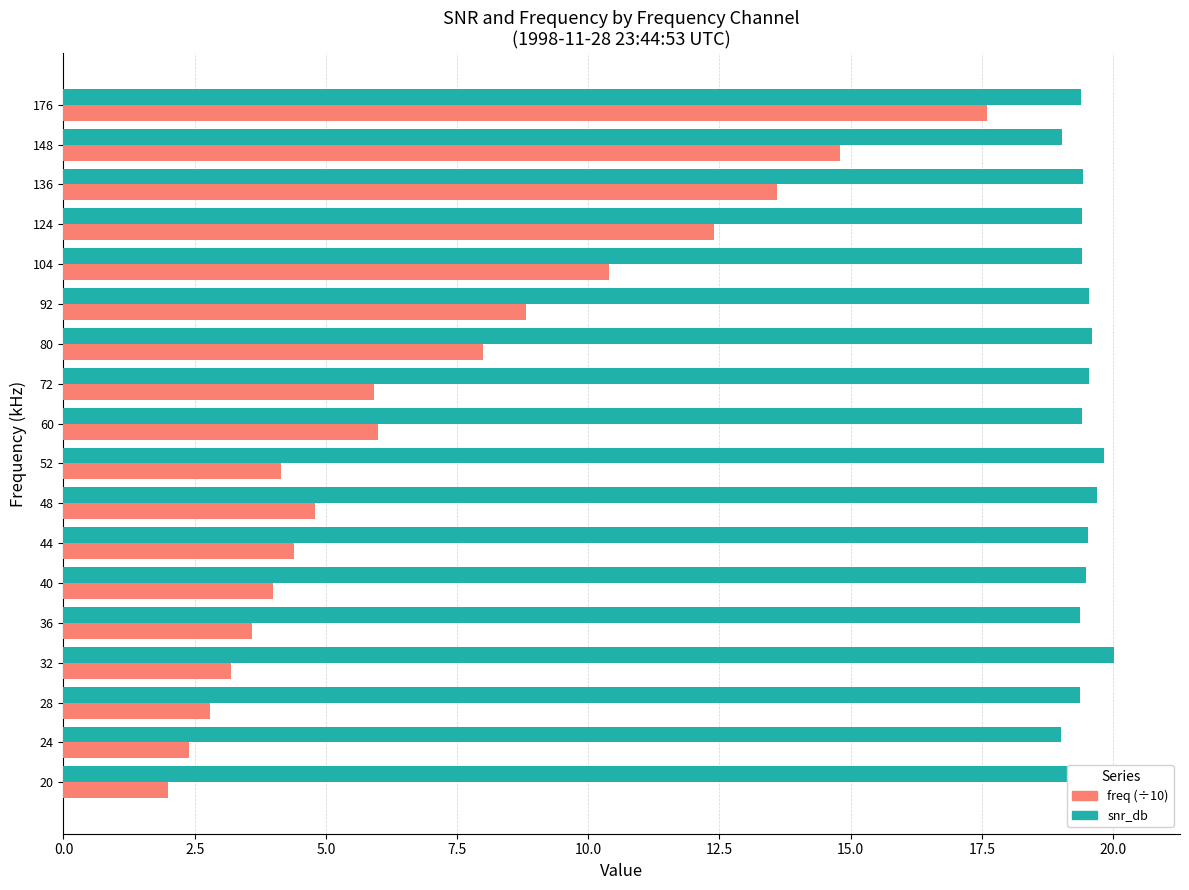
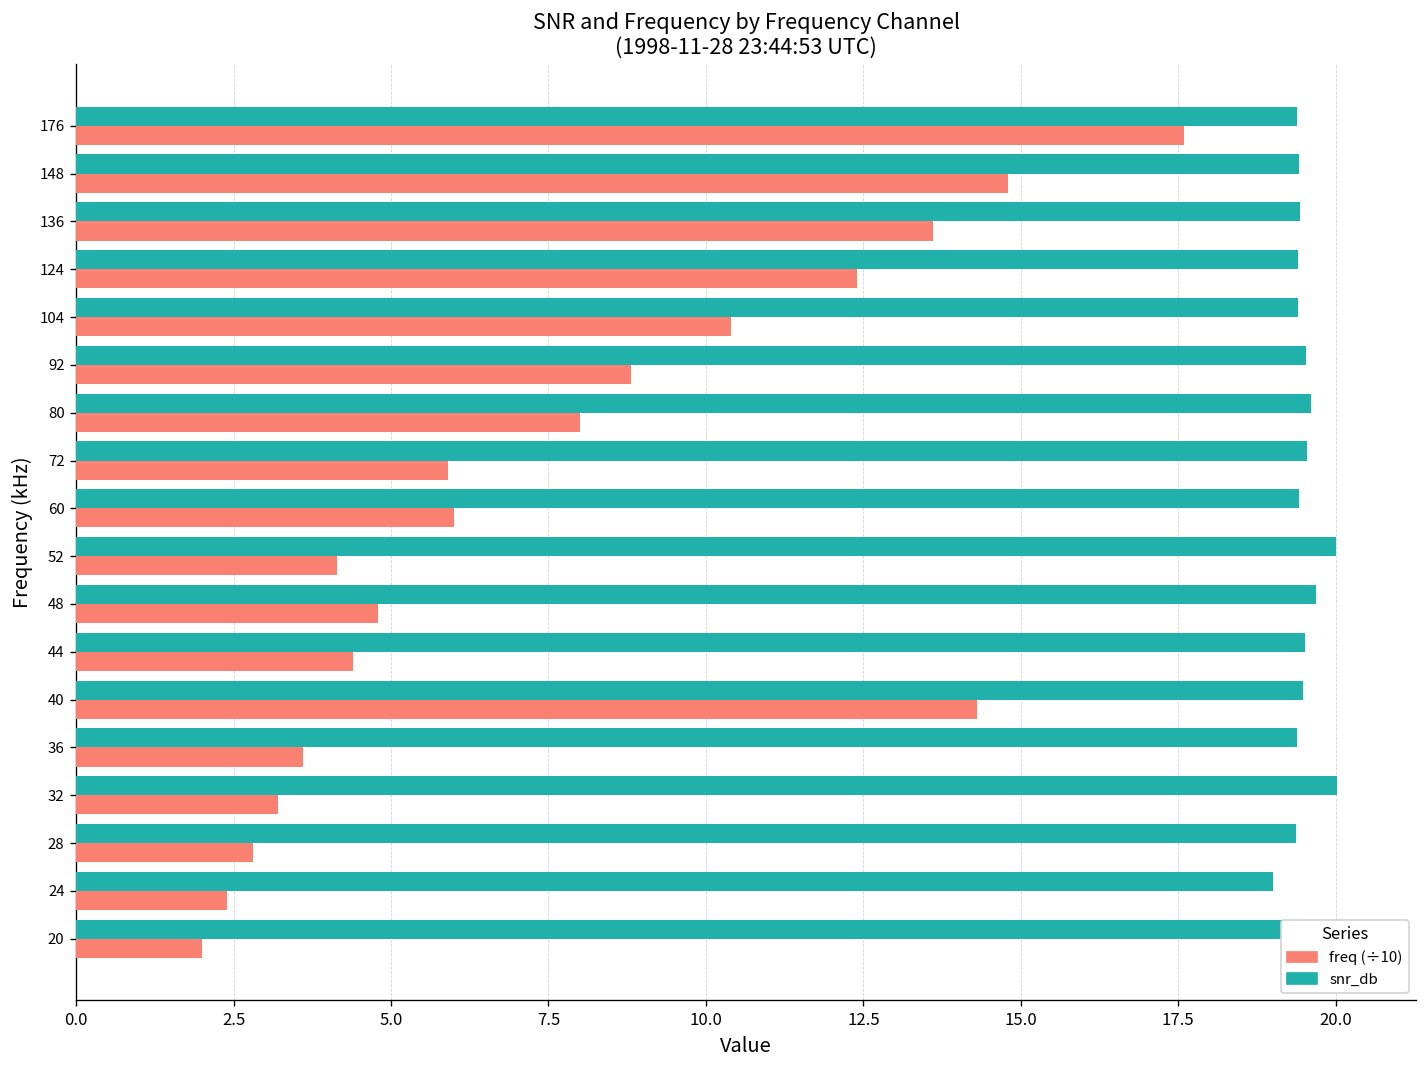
snr_db, 148: 19.0 -> 19.4
snr_db, 52: 19.8 -> 20.0
freq (÷10), 40: 4.0 -> 14.3
